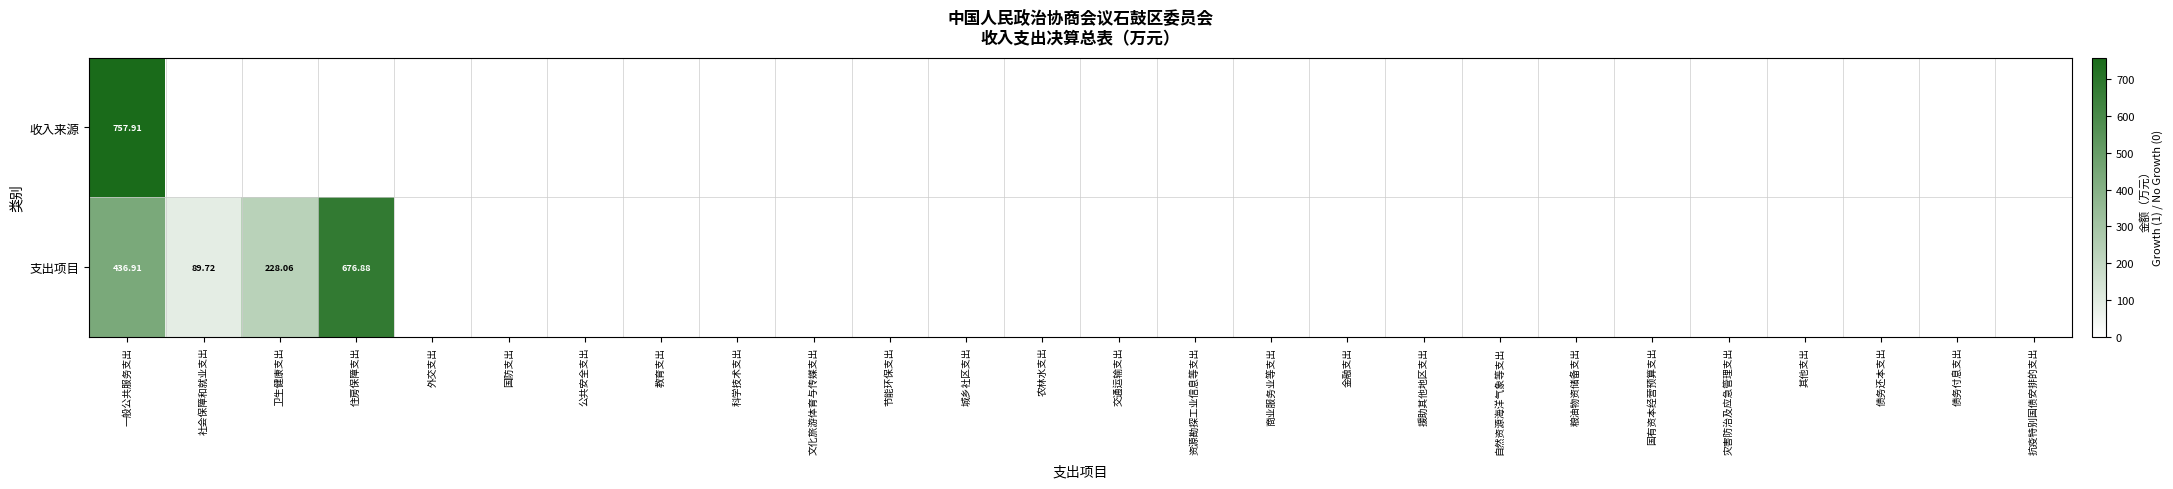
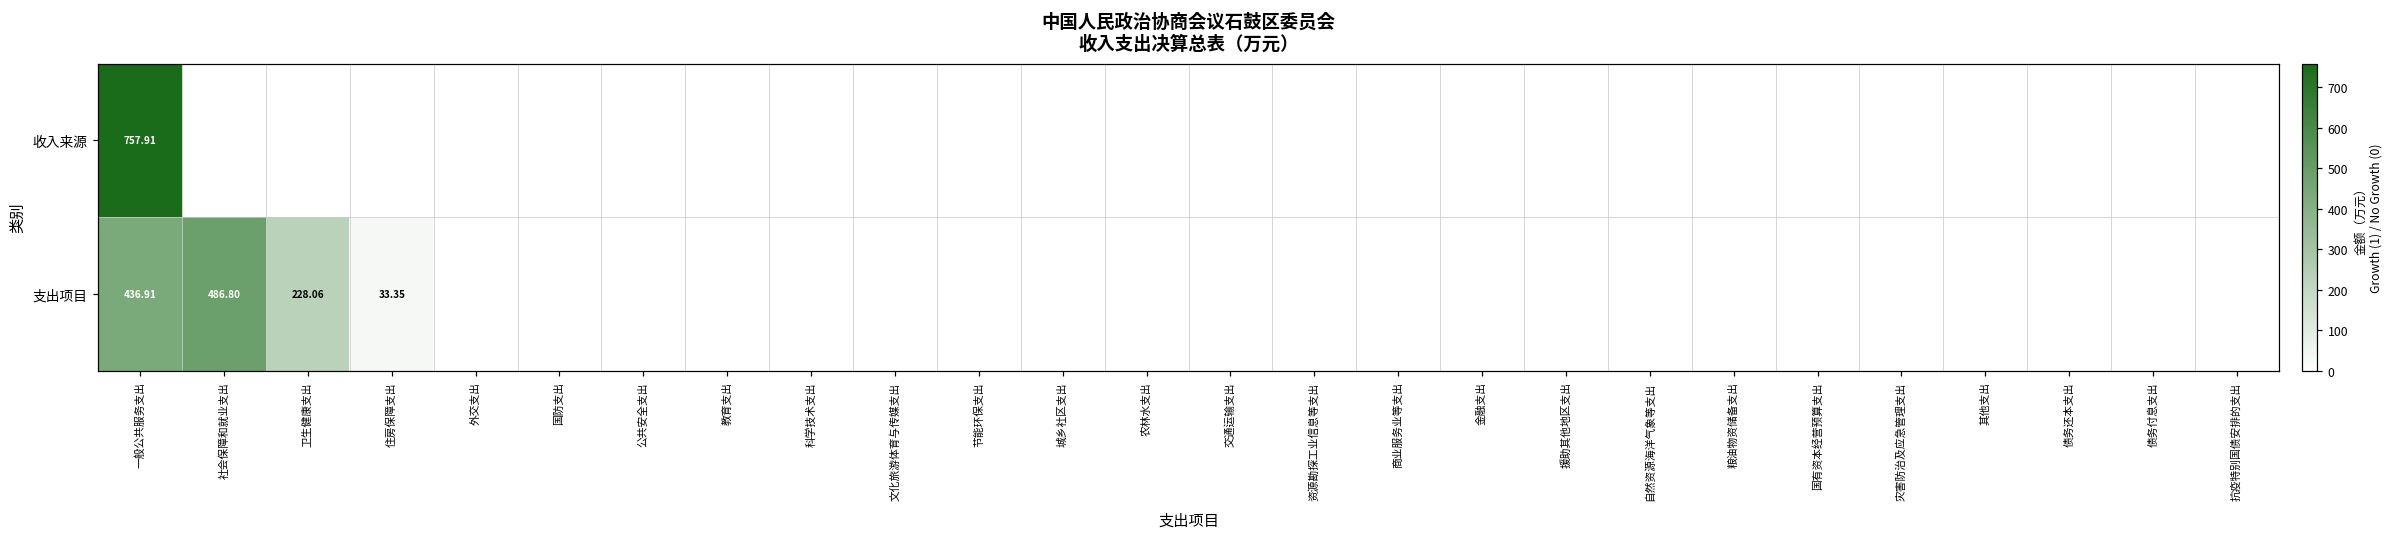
支出项目, 社会保障和就业支出: 89.72 -> 486.80
支出项目, 住房保障支出: 676.88 -> 33.35
